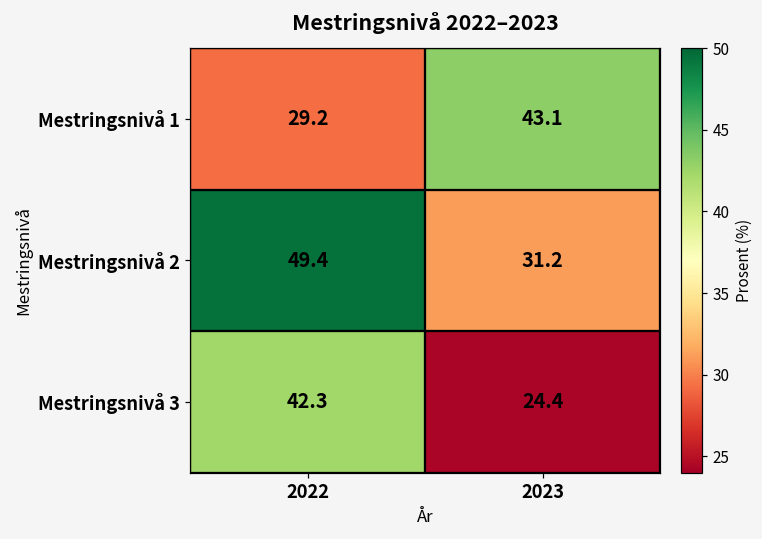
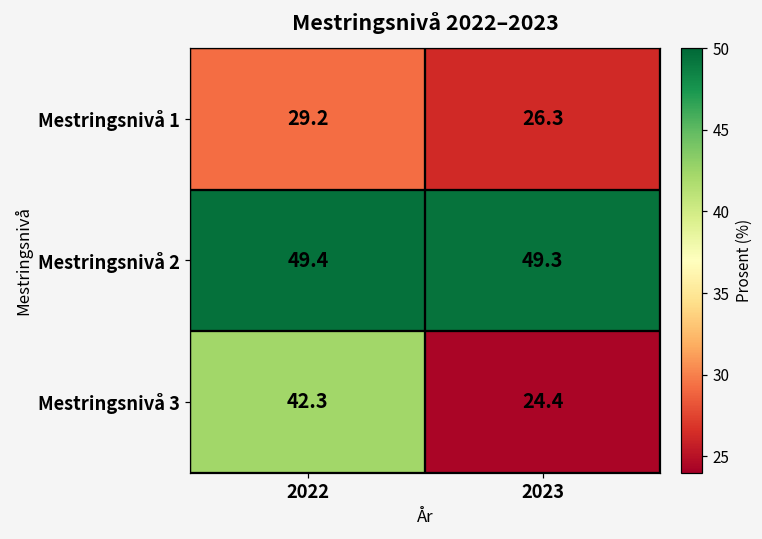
Mestringsnivå 1, 2023: 43.1 -> 26.3
Mestringsnivå 2, 2023: 31.2 -> 49.3
